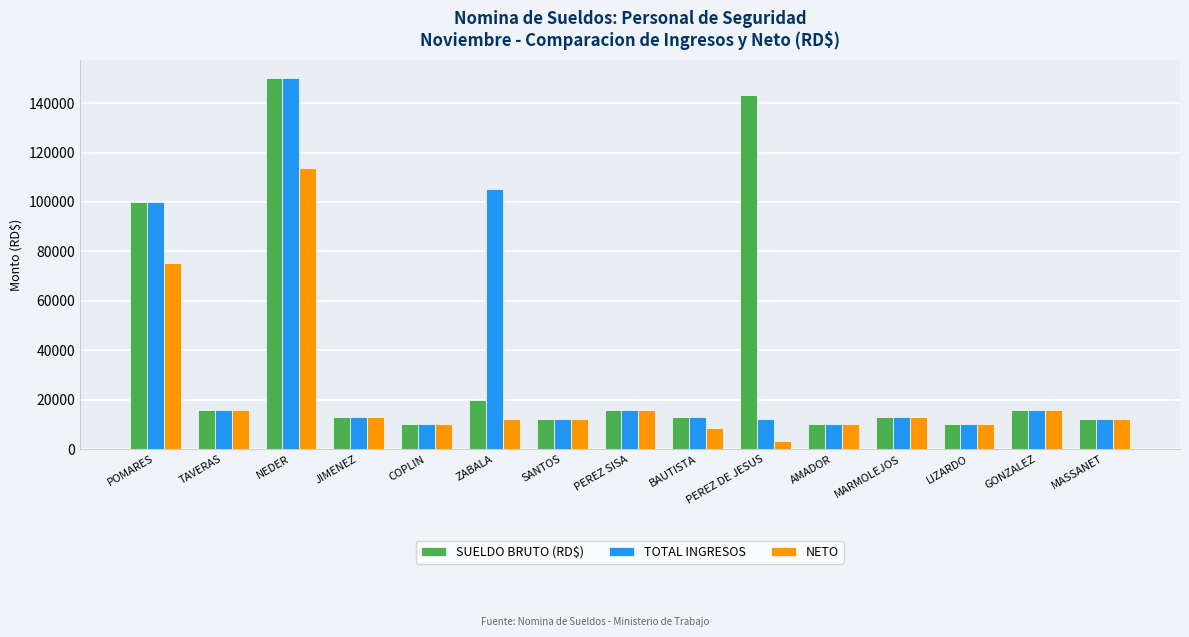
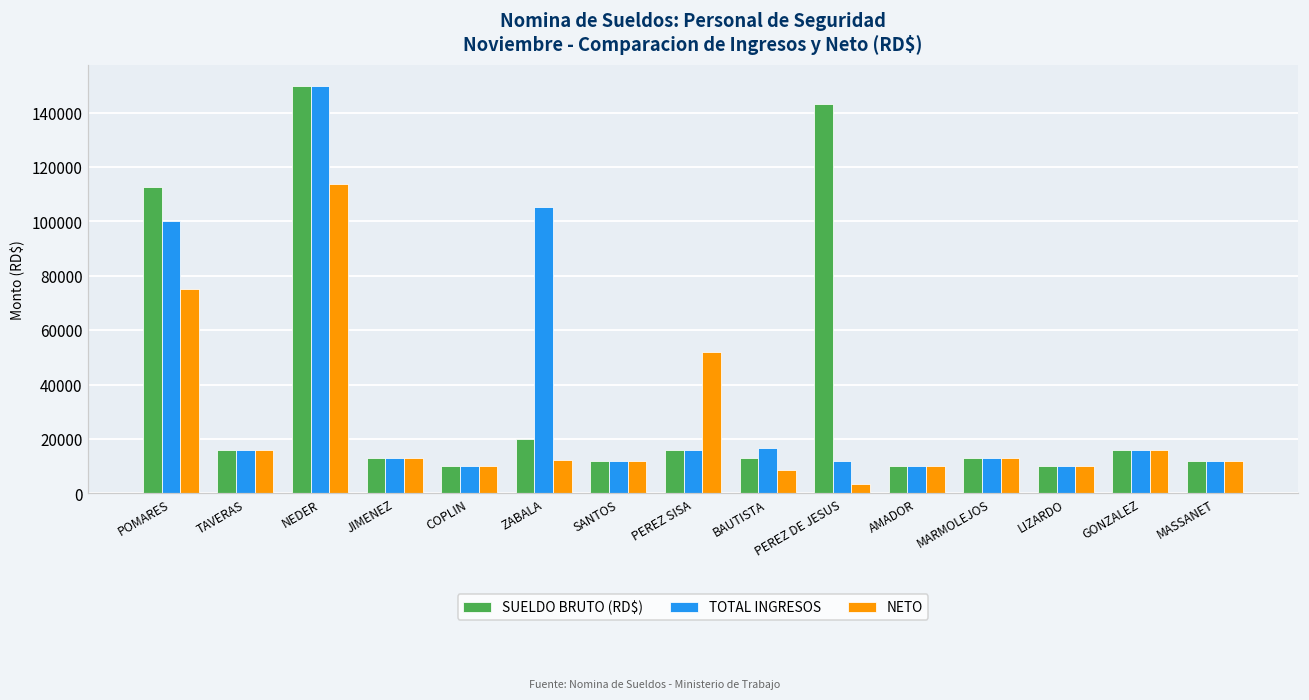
SUELDO BRUTO (RD$), POMARES: 100000 -> 113000
NETO, PEREZ SISA: 16000 -> 52000
TOTAL INGRESOS, BAUTISTA: 13000 -> 17000
